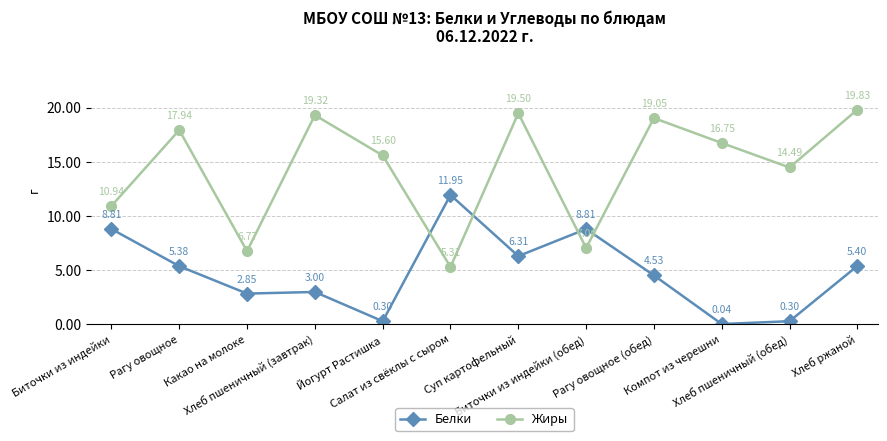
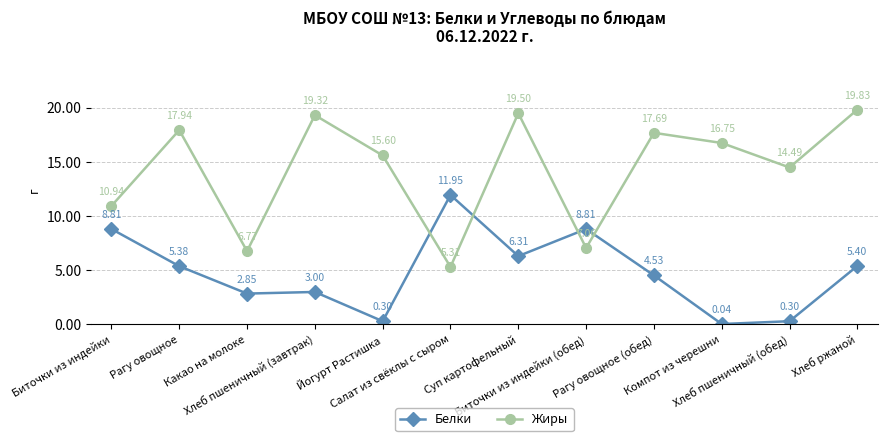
Жиры, Рагу овощное (обед): 19.05 -> 17.69
